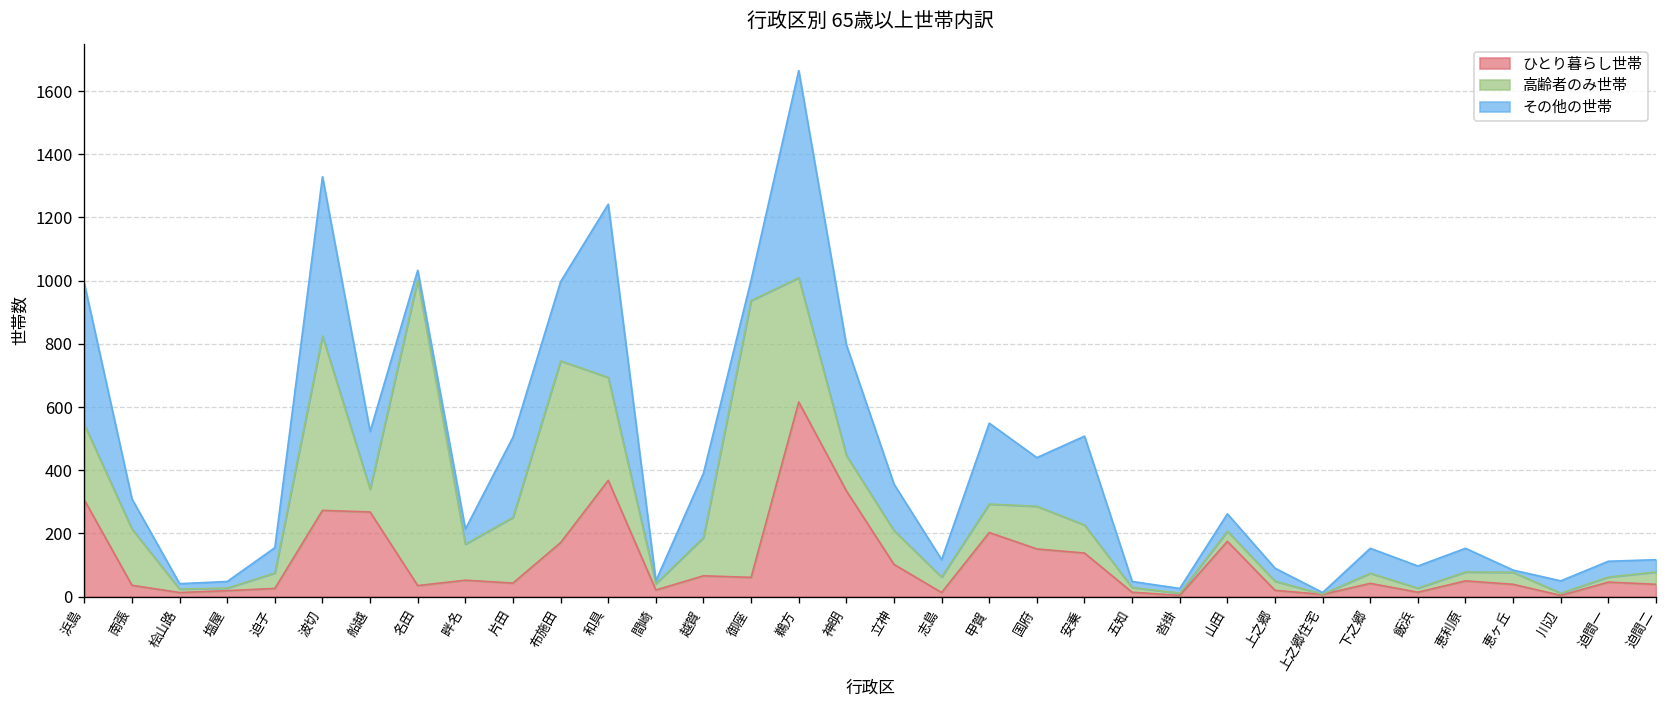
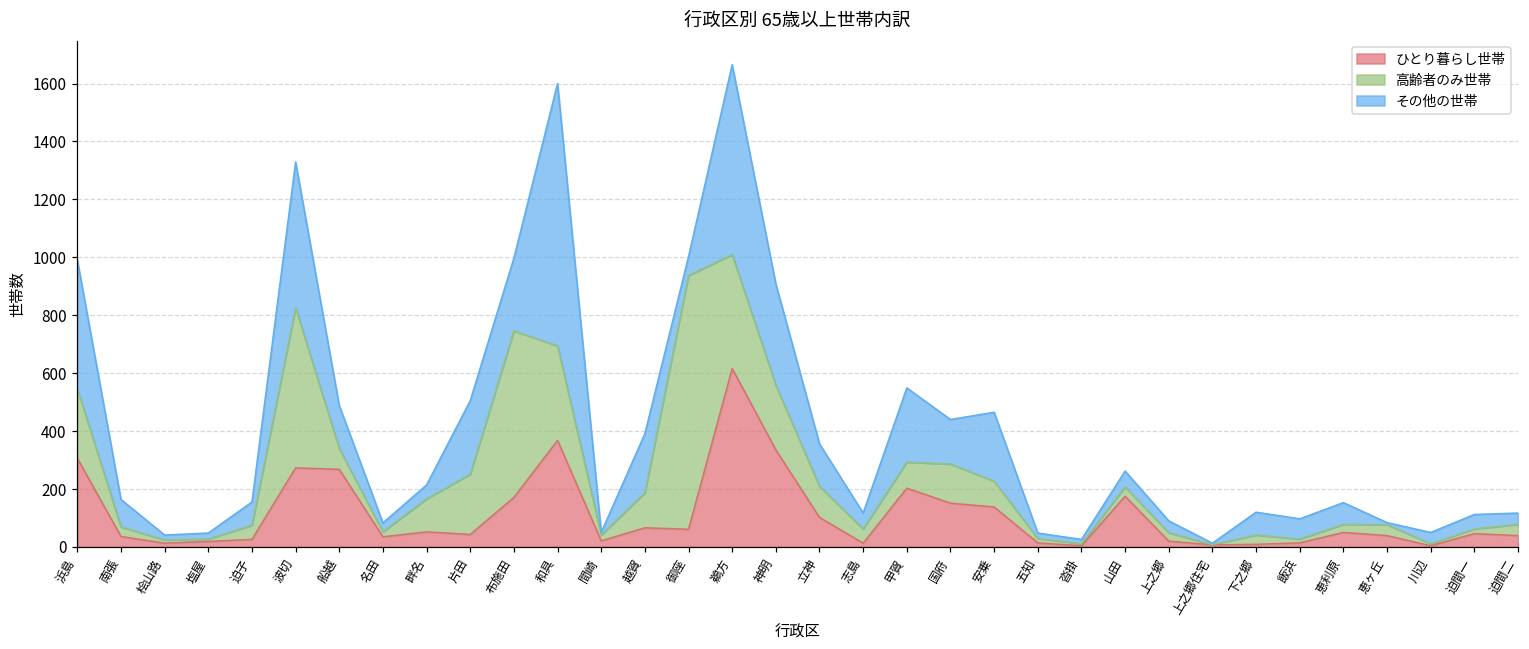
高齢者のみ世帯, 南張: 180 -> 30
その他の世帯, 船越: 180 -> 150
高齢者のみ世帯, 名田: 970 -> 20
その他の世帯, 和具: 550 -> 910
高齢者のみ世帯, 神明: 110 -> 220
その他の世帯, 安乗: 280 -> 240
ひとり暮らし世帯, 下之郷: 40 -> 10
